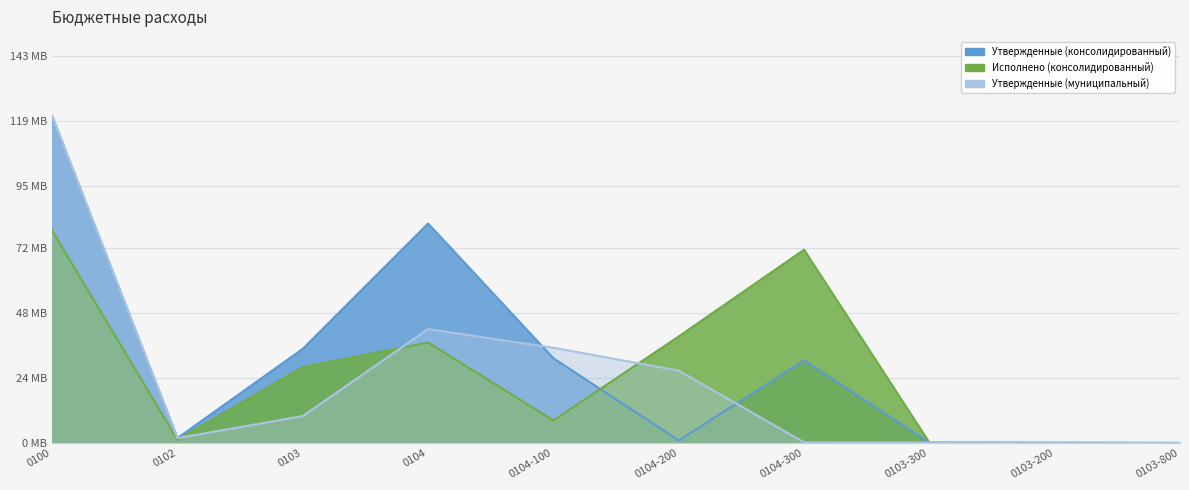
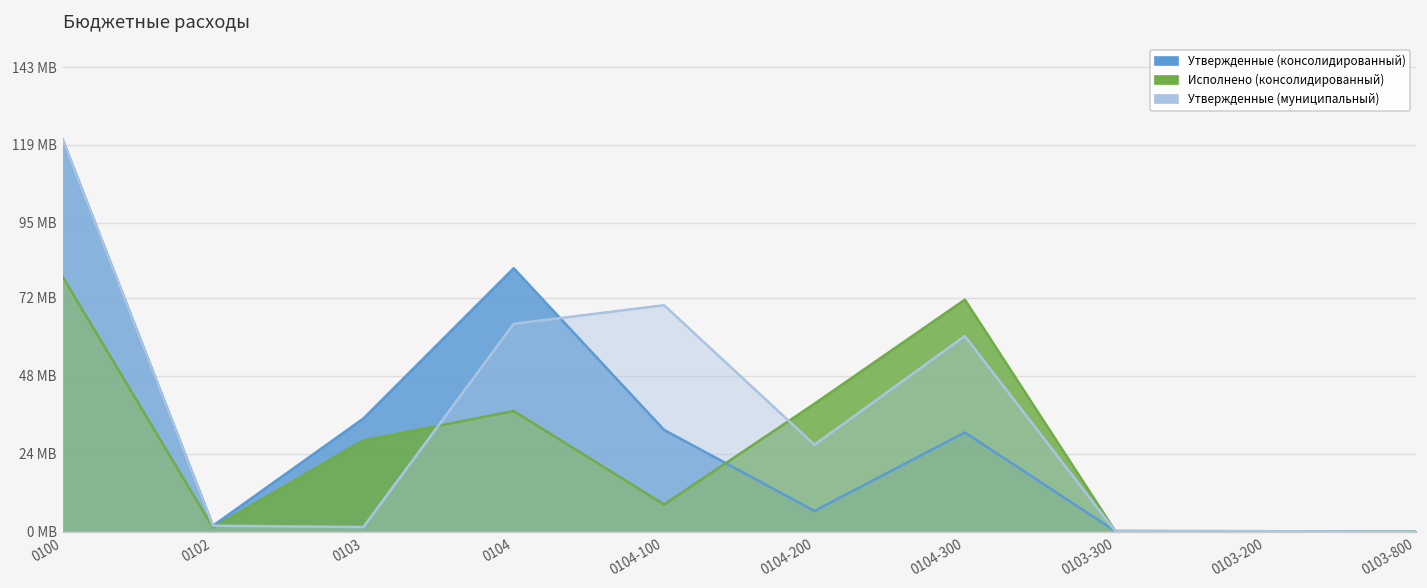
Утвержденные (муниципальный), 0103: 10 MB -> 1 MB
Утвержденные (муниципальный), 0104: 42 MB -> 64 MB
Утвержденные (муниципальный), 0104-100: 35 MB -> 70 MB
Утвержденные (консолидированный), 0104-200: 1 MB -> 6 MB
Утвержденные (муниципальный), 0104-300: 0 MB -> 60 MB
